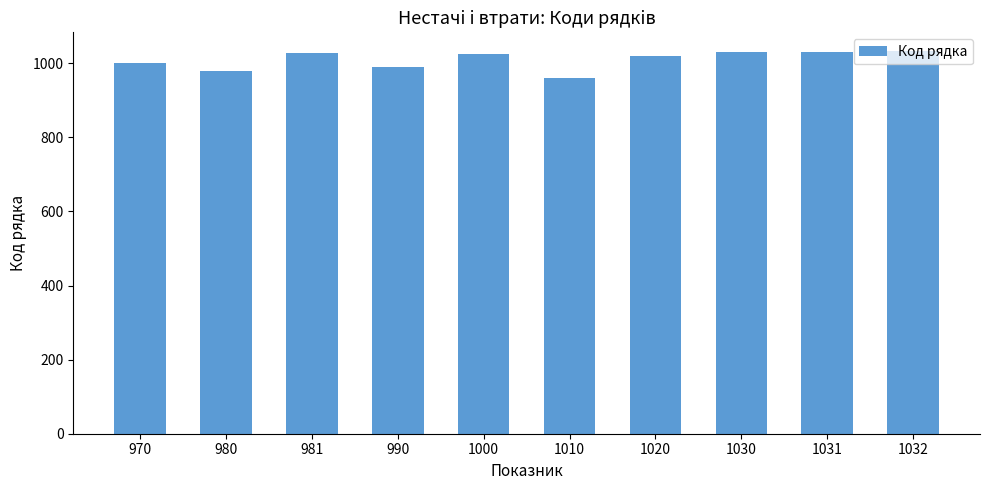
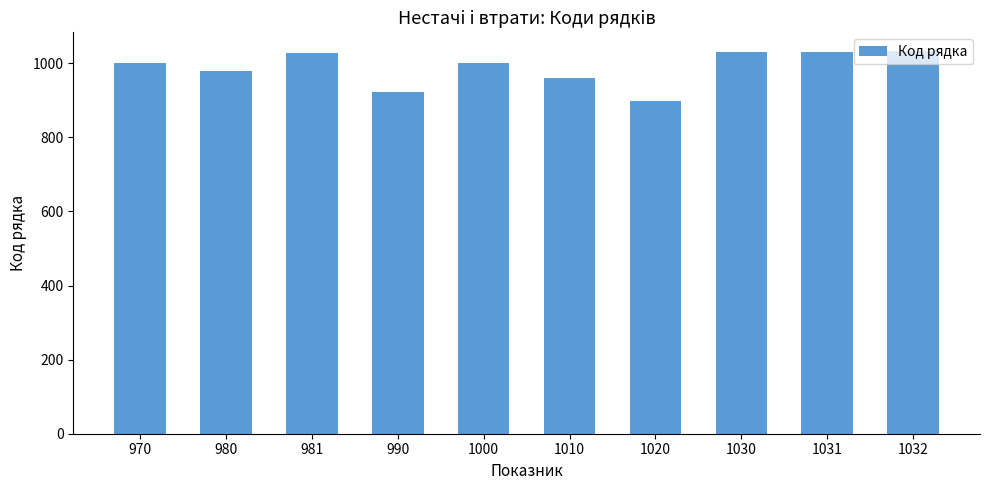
990: 990 -> 920
1000: 1030 -> 1000
1020: 1020 -> 900
